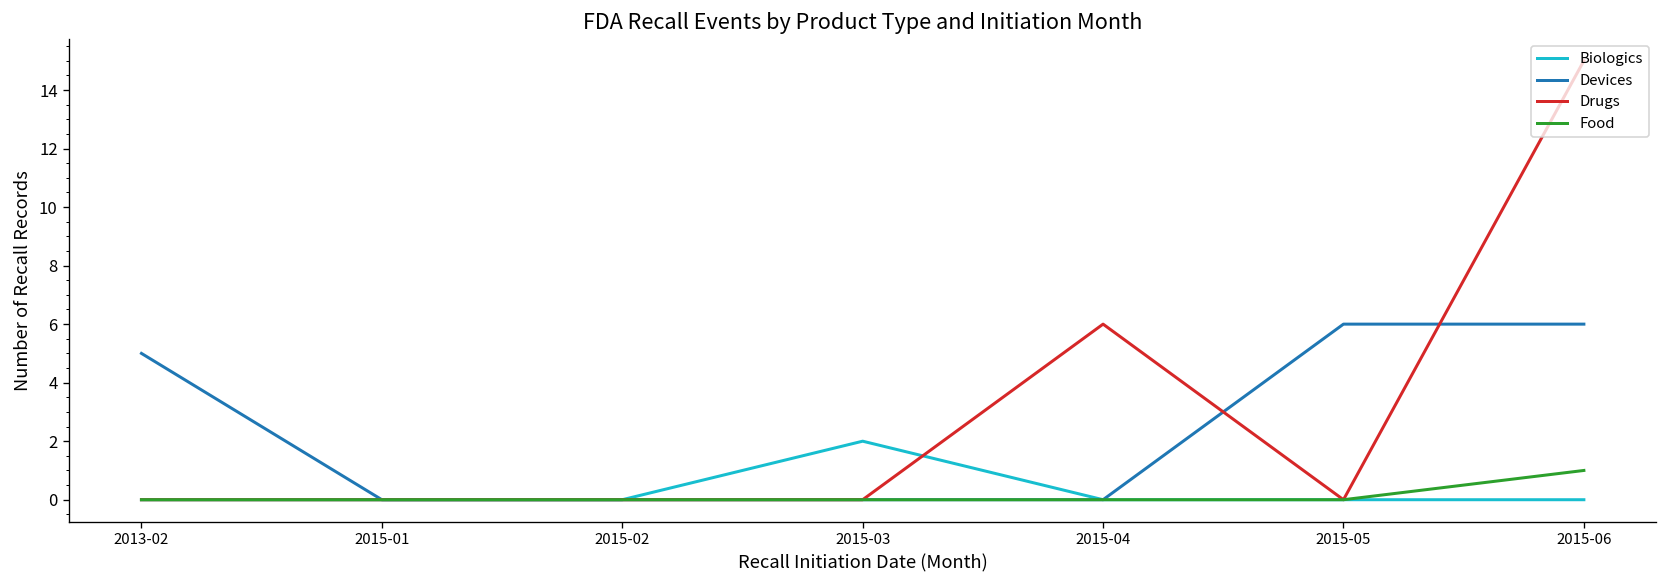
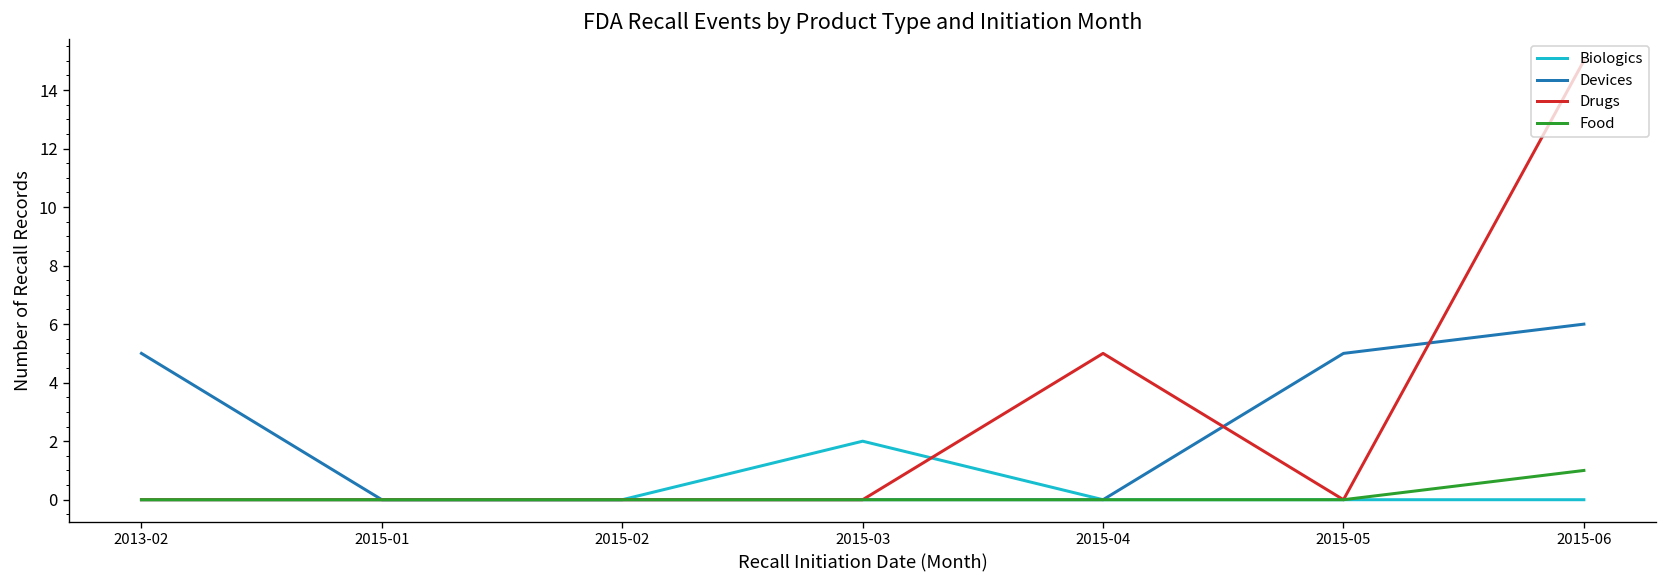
Drugs, 2015-04: 6 -> 5
Devices, 2015-05: 6 -> 5
